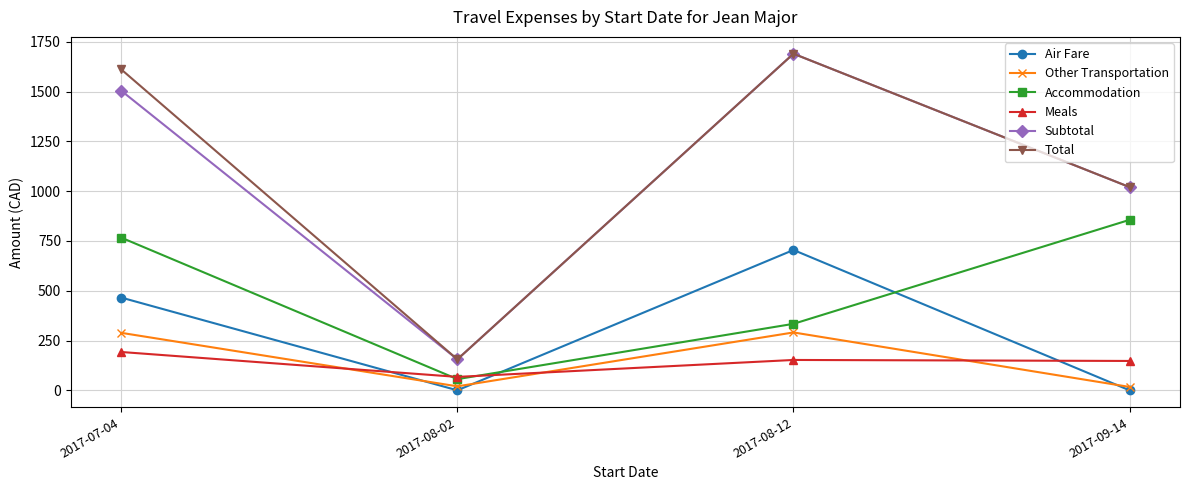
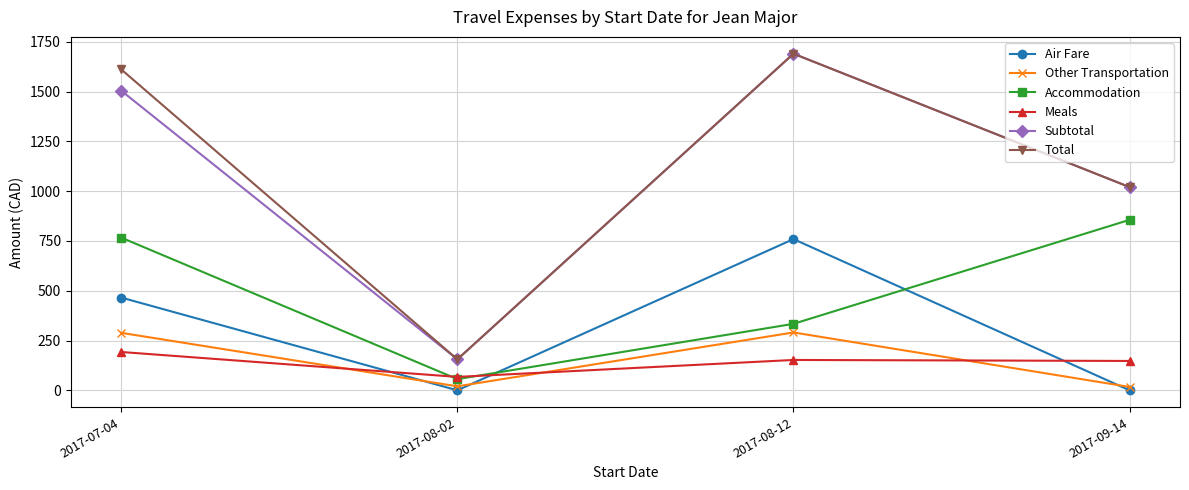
Air Fare, 2017-08-12: 700 -> 760
